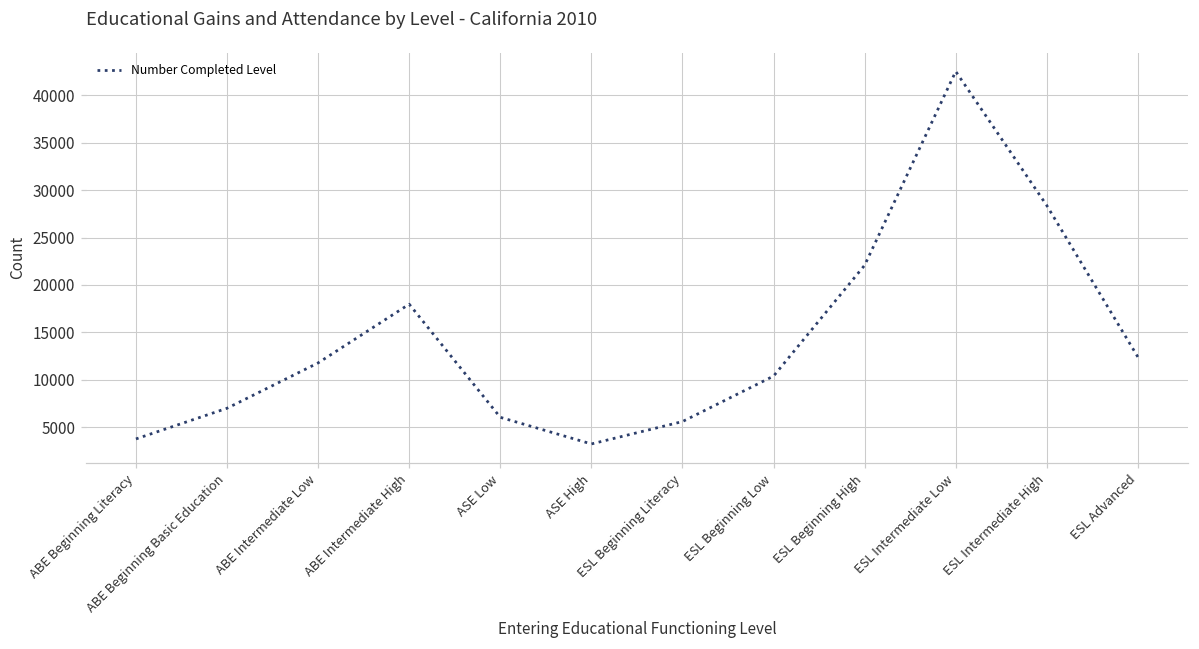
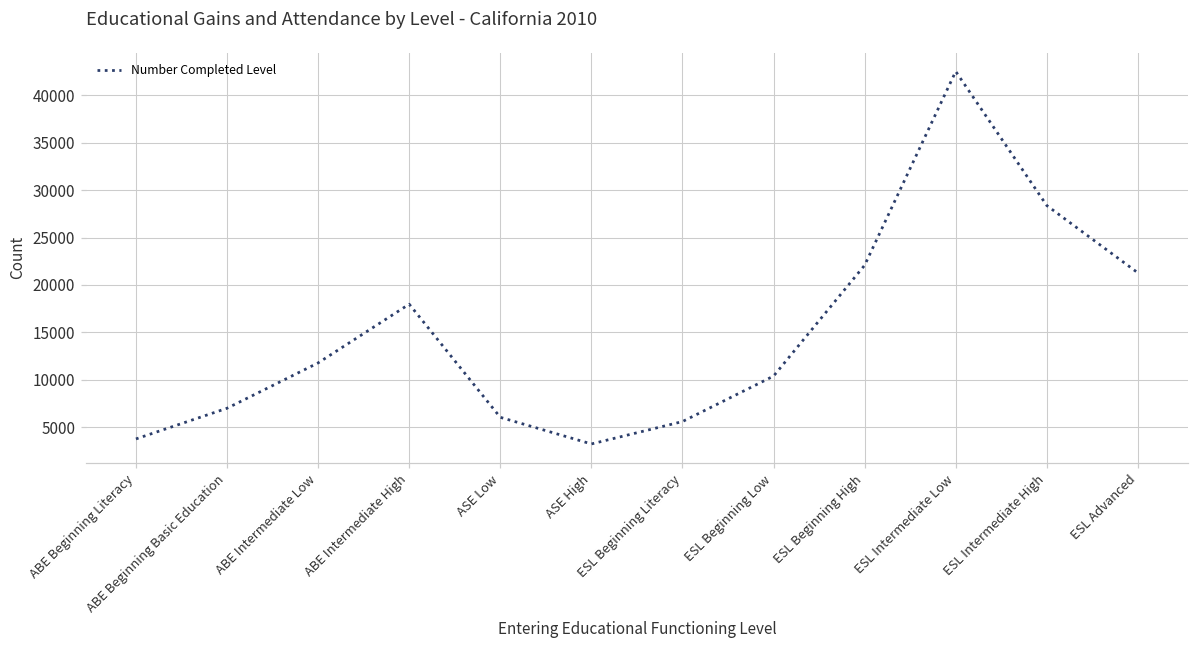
ESL Advanced: 12000 -> 21000
